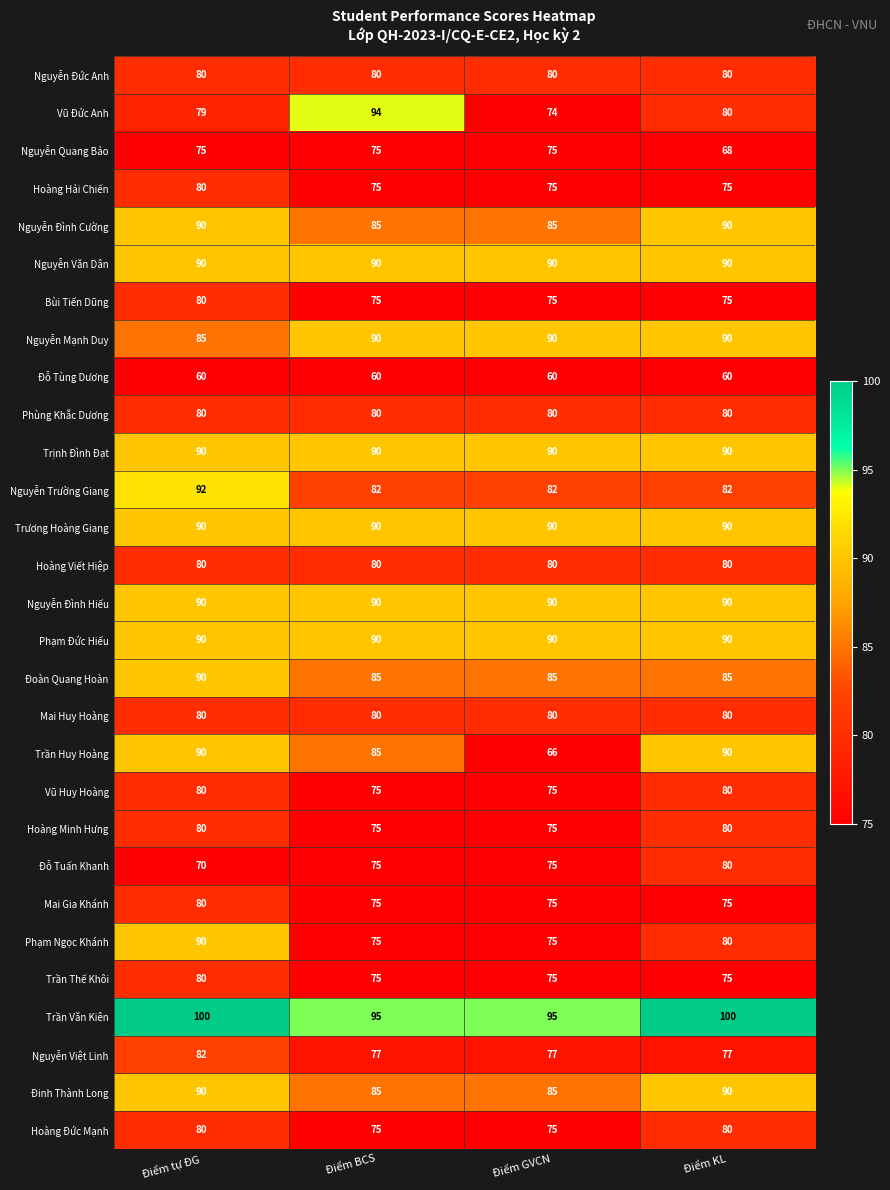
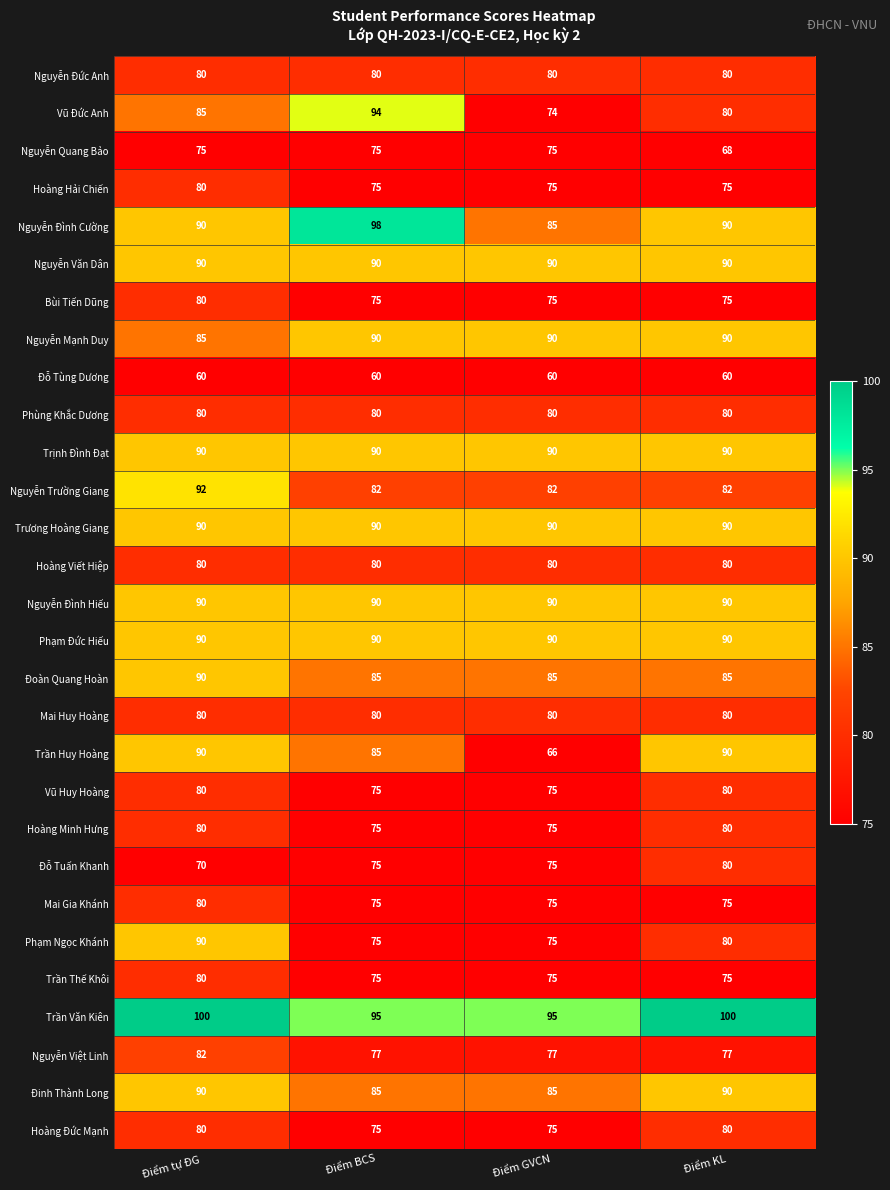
Vũ Đức Anh, Điểm tự ĐG: 79 -> 85
Nguyễn Đình Cường, Điểm BCS: 85 -> 98
